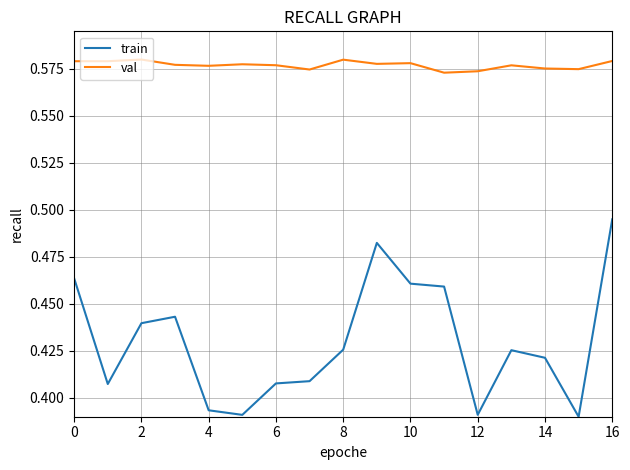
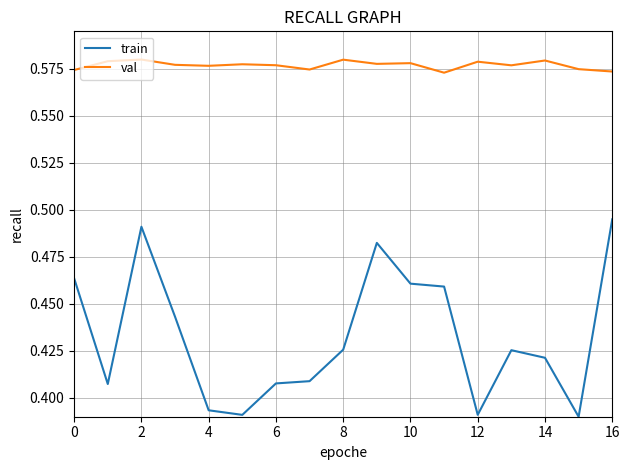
val, 0: 0.579 -> 0.574
train, 2: 0.440 -> 0.491
val, 12: 0.574 -> 0.579
val, 14: 0.575 -> 0.579
val, 16: 0.579 -> 0.574
